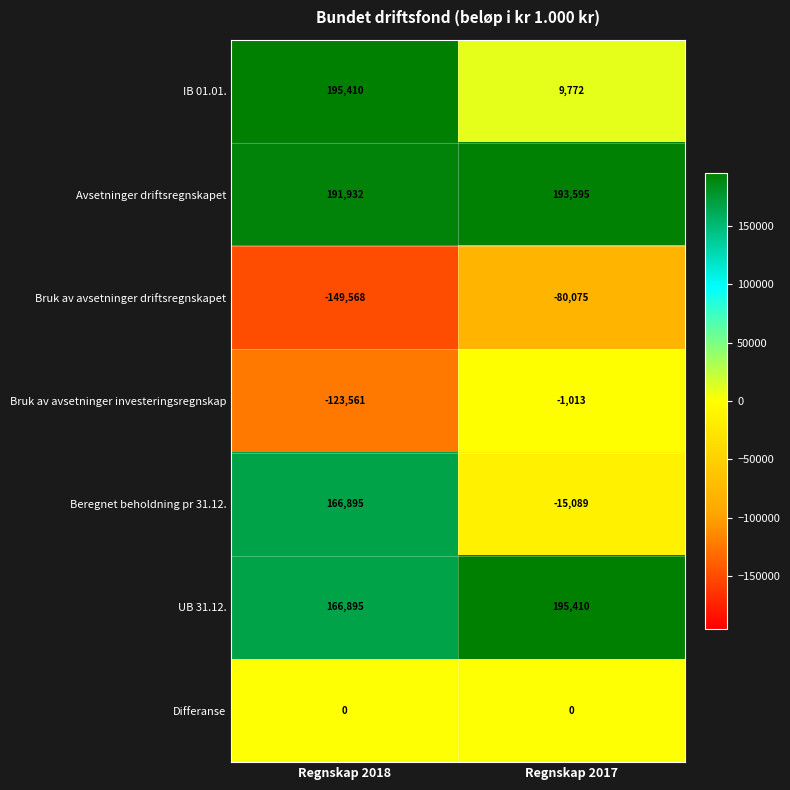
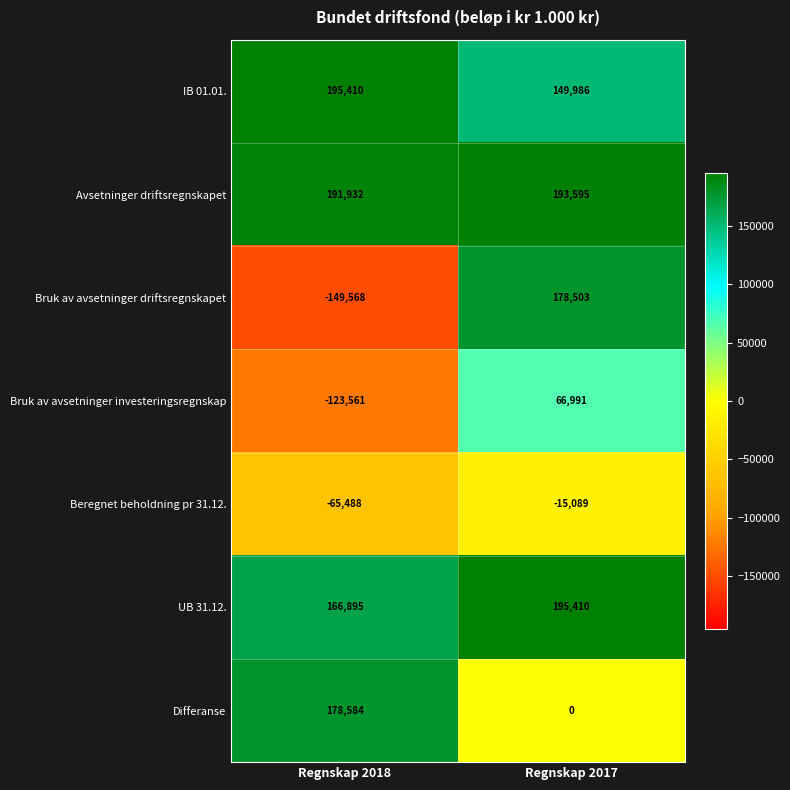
IB 01.01., Regnskap 2017: 9,772 -> 149,986
Bruk av avsetninger driftsregnskapet, Regnskap 2017: -80,075 -> 178,503
Bruk av avsetninger investeringsregnskap, Regnskap 2017: -1,013 -> 66,991
Beregnet beholdning pr 31.12., Regnskap 2018: 166,895 -> -65,488
Differanse, Regnskap 2018: 0 -> 178,584
